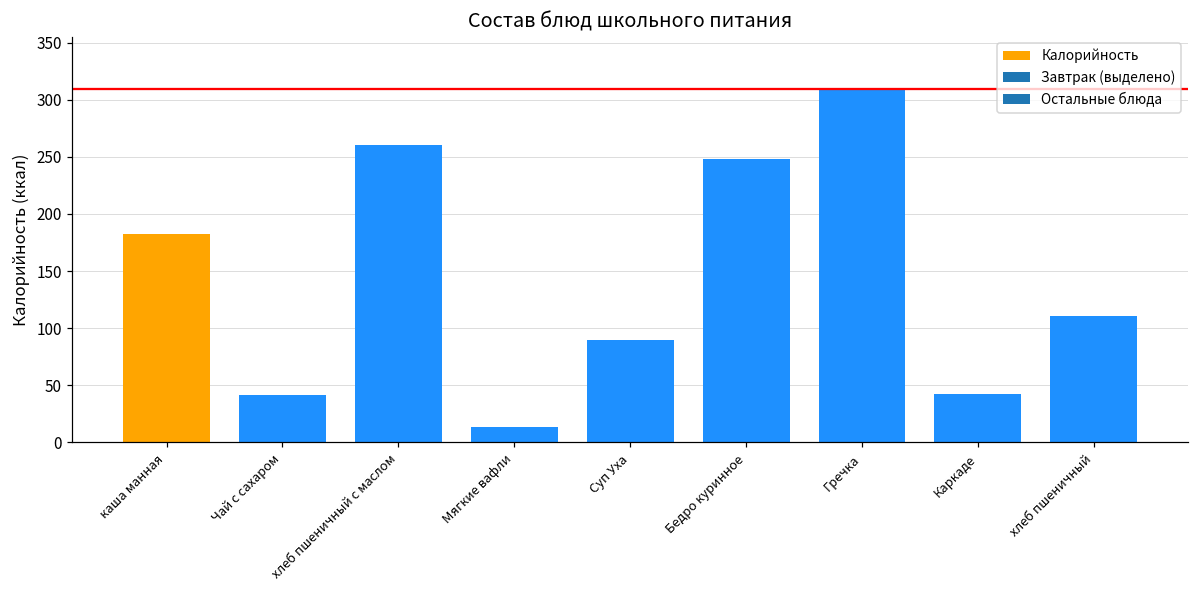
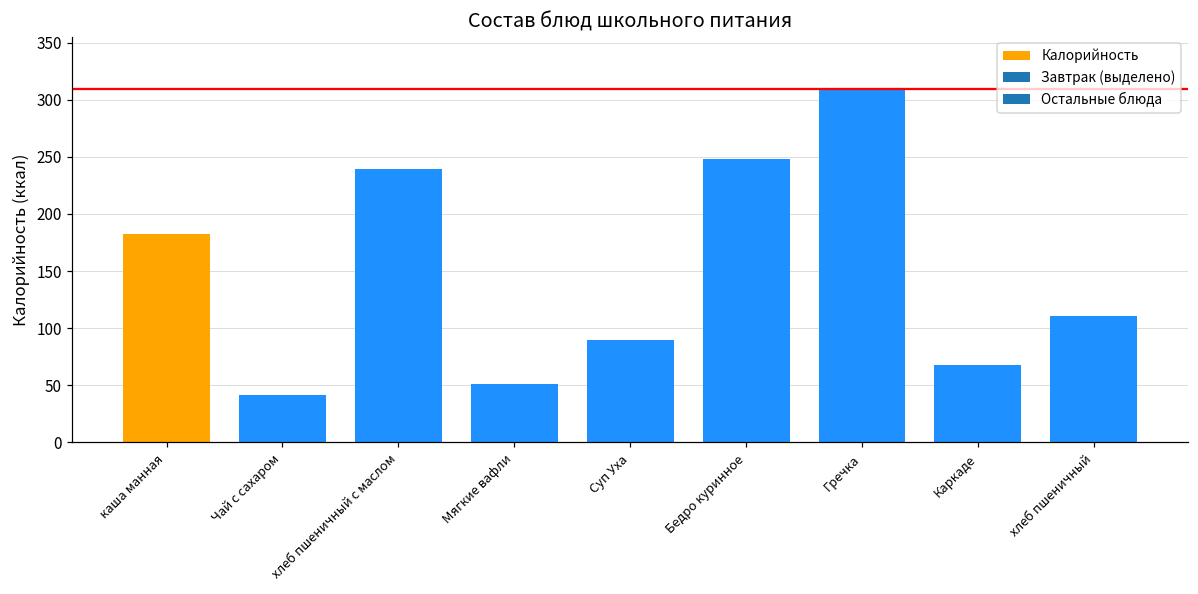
хлеб пшеничный с маслом: 260 -> 239
Мягкие вафли: 13 -> 51
Каркаде: 42 -> 68
